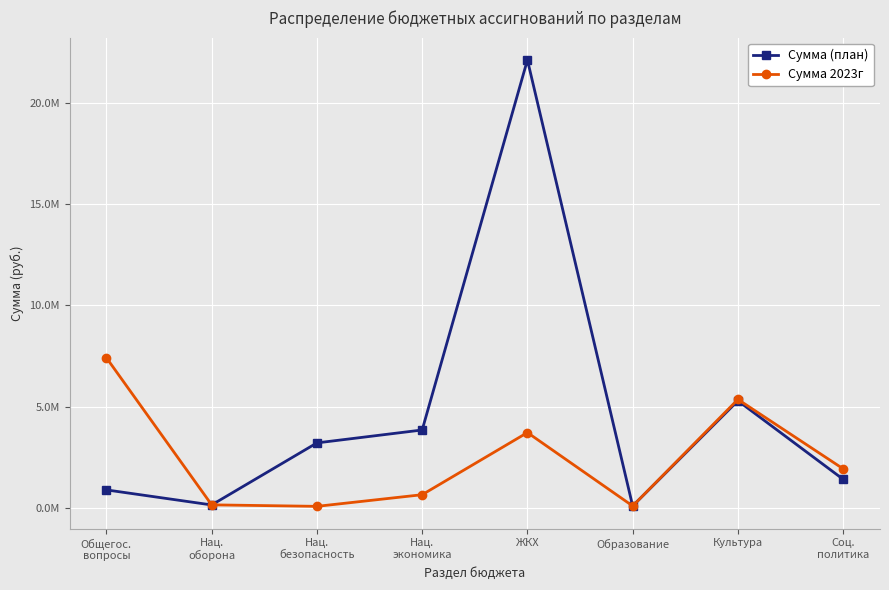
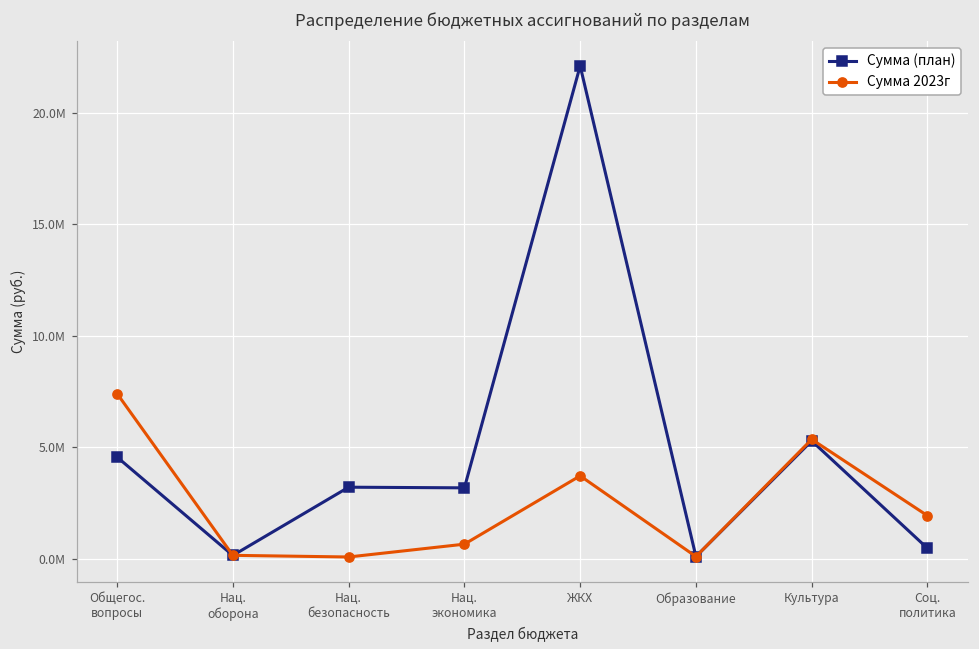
Сумма (план), Общегос. вопросы: 900000 -> 4600000
Сумма (план), Нац. экономика: 3900000 -> 3200000
Сумма (план), Соц. политика: 1400000 -> 500000
